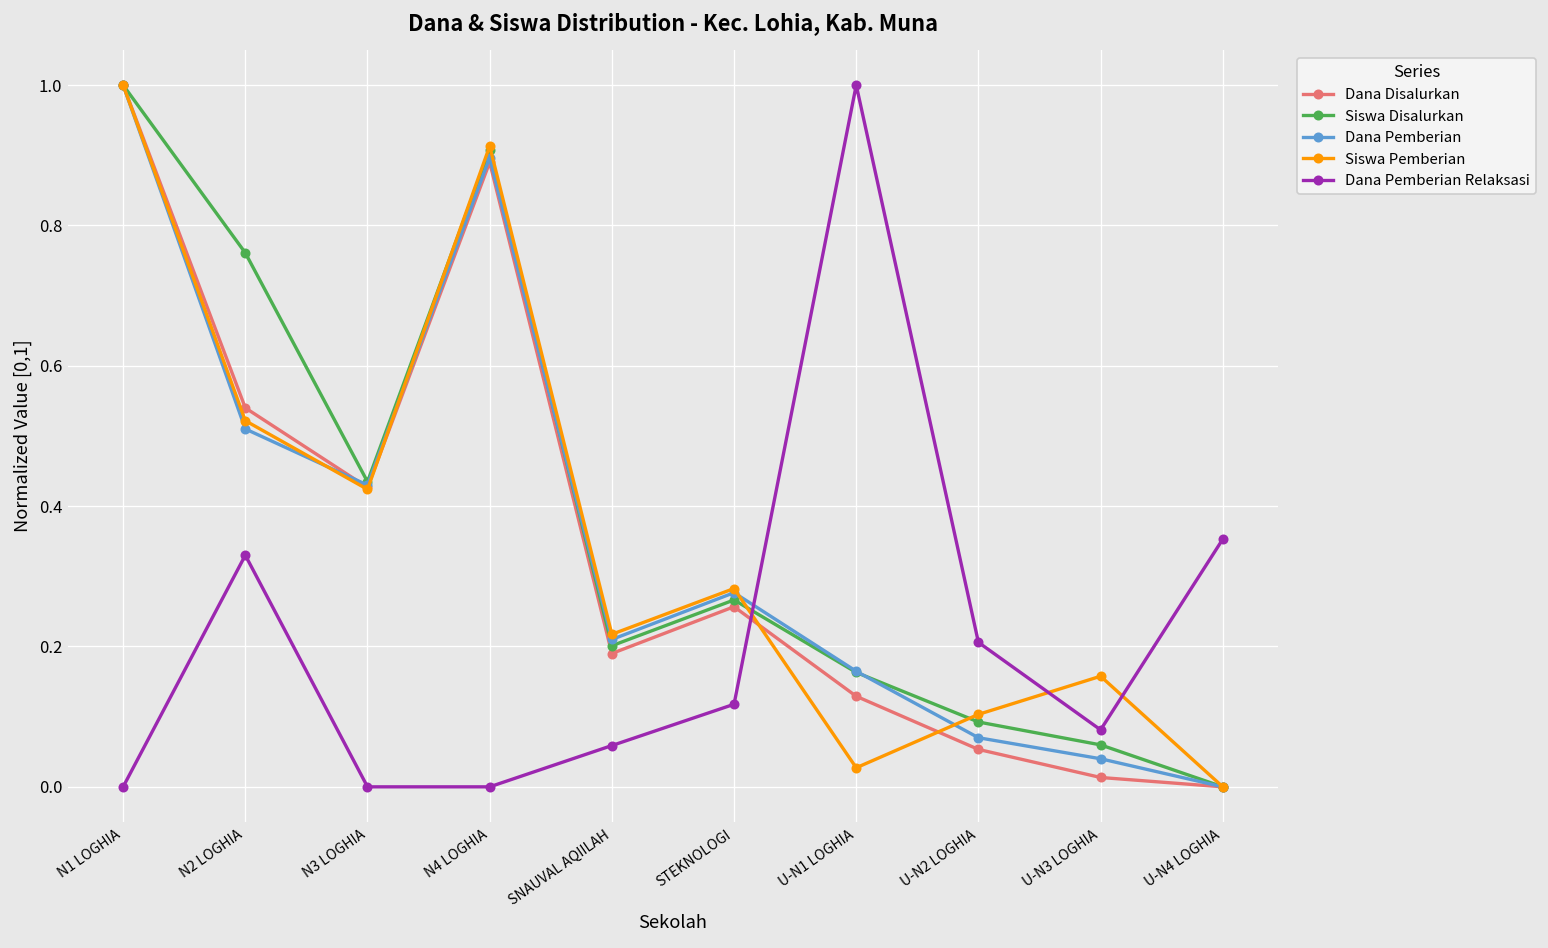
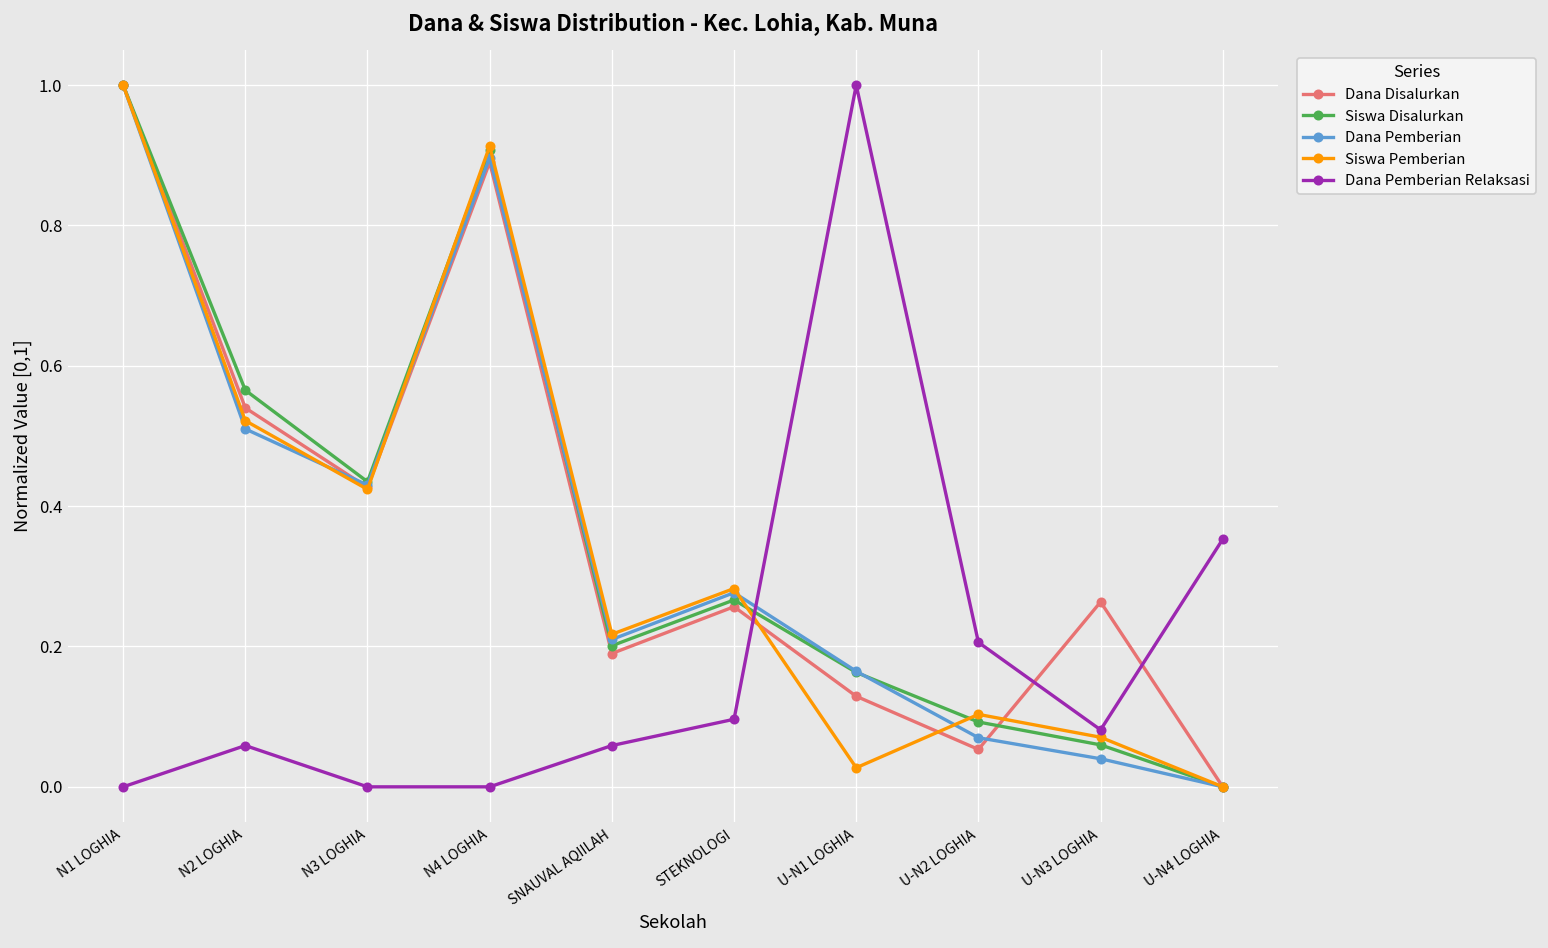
Siswa Disalurkan, N2 LOGHIA: 0.76 -> 0.57
Dana Pemberian Relaksasi, N2 LOGHIA: 0.33 -> 0.06
Dana Pemberian Relaksasi, STEKNOLOGI: 0.12 -> 0.10
Dana Disalurkan, U-N3 LOGHIA: 0.01 -> 0.26
Siswa Pemberian, U-N3 LOGHIA: 0.16 -> 0.07
